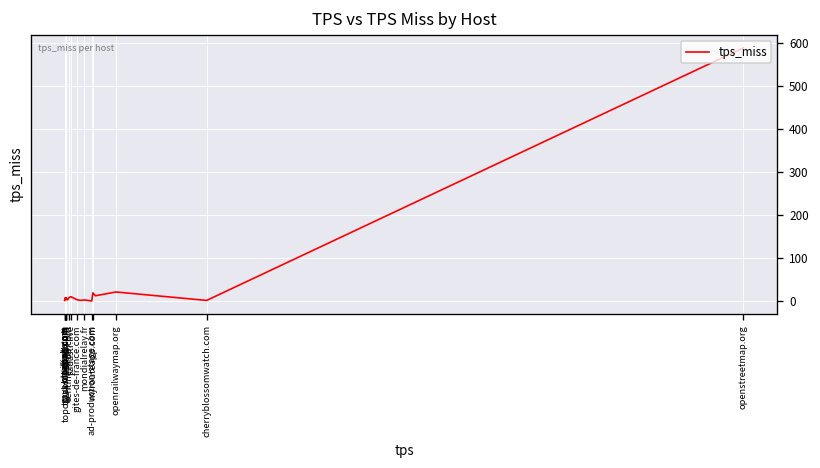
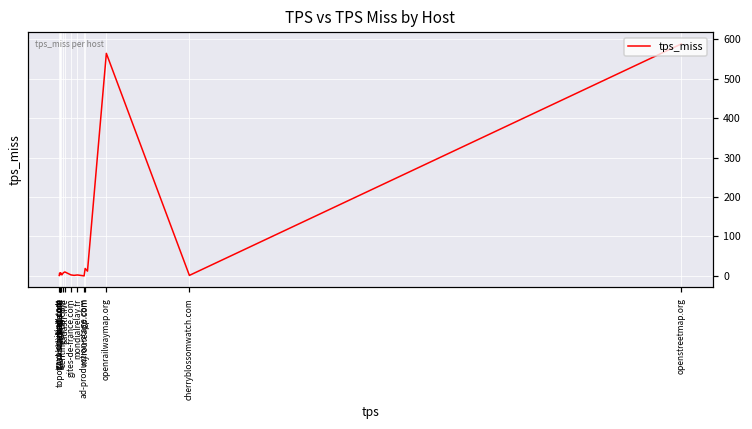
openrailwaymap.org: 20 -> 560
